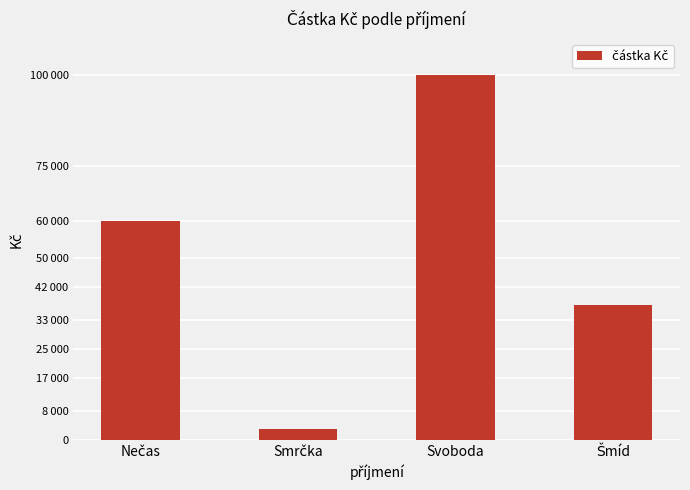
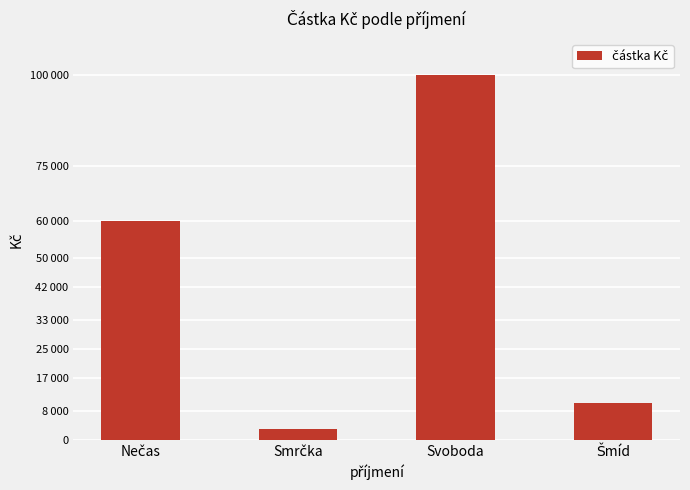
Šmíd: 37000 -> 10000
